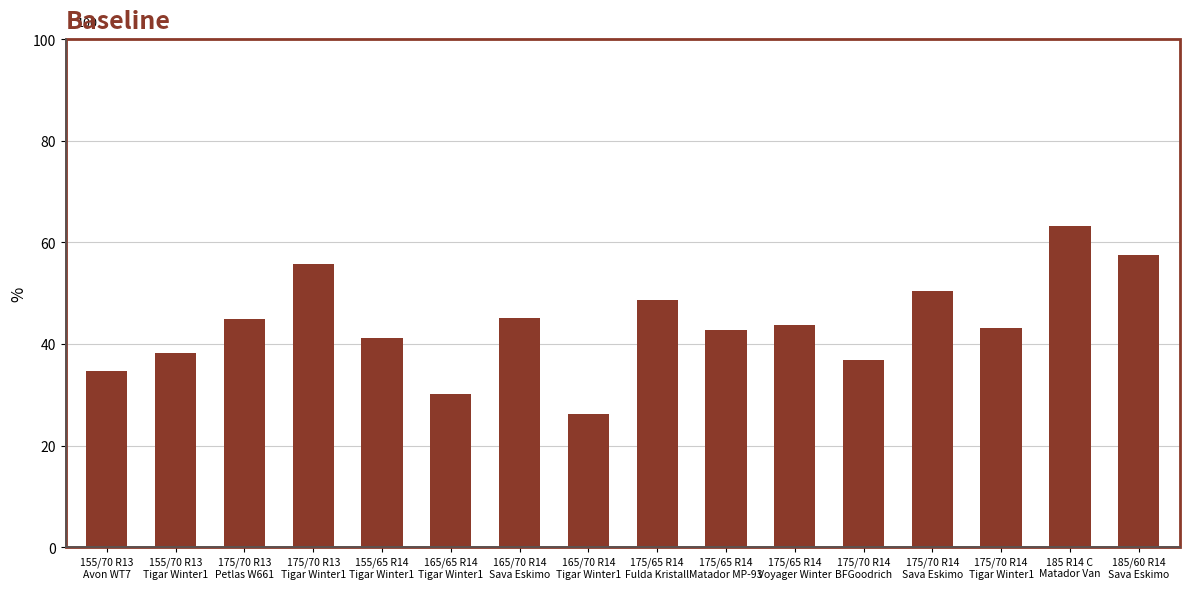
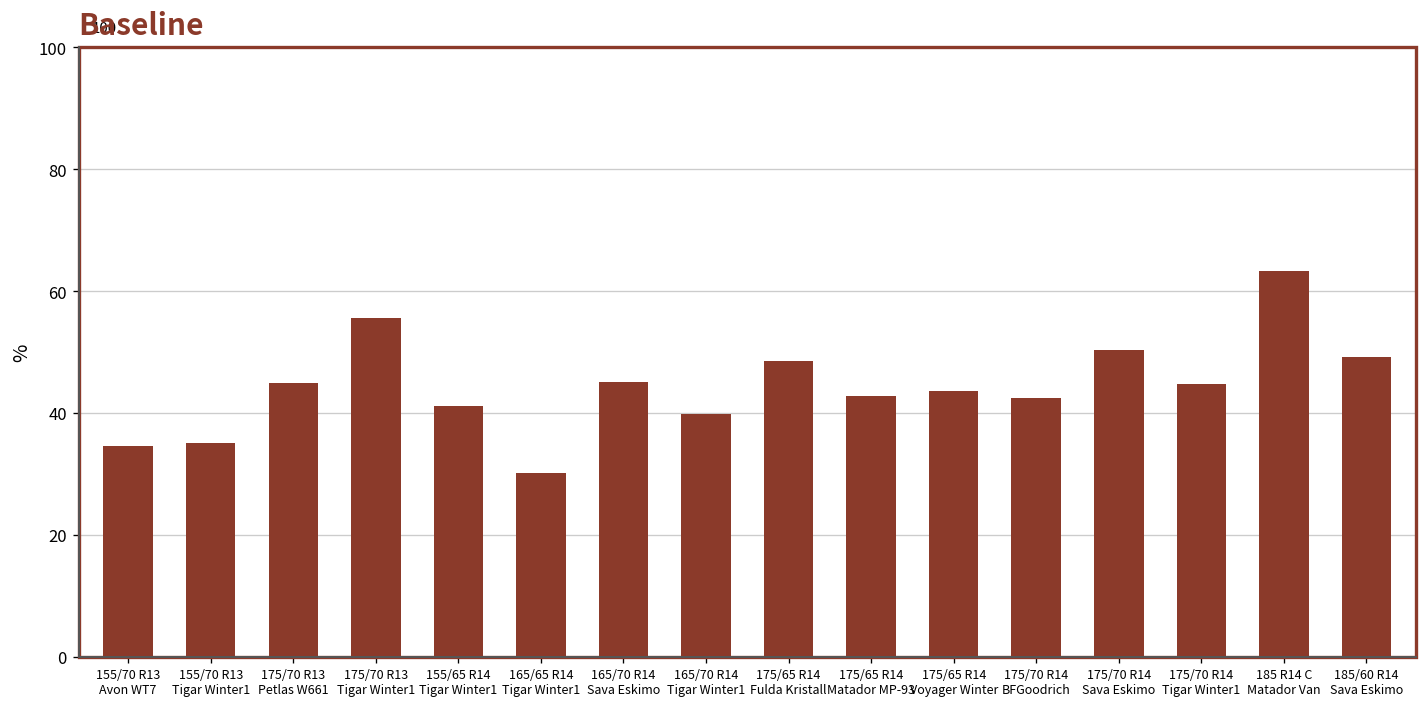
155/70 R13 Tigar Winter1: 38 -> 35
165/70 R14 Tigar Winter1: 26 -> 40
175/70 R14 BFGoodrich: 37 -> 42
175/70 R14 Tigar Winter1: 43 -> 45
185/60 R14 Sava Eskimo: 58 -> 49
